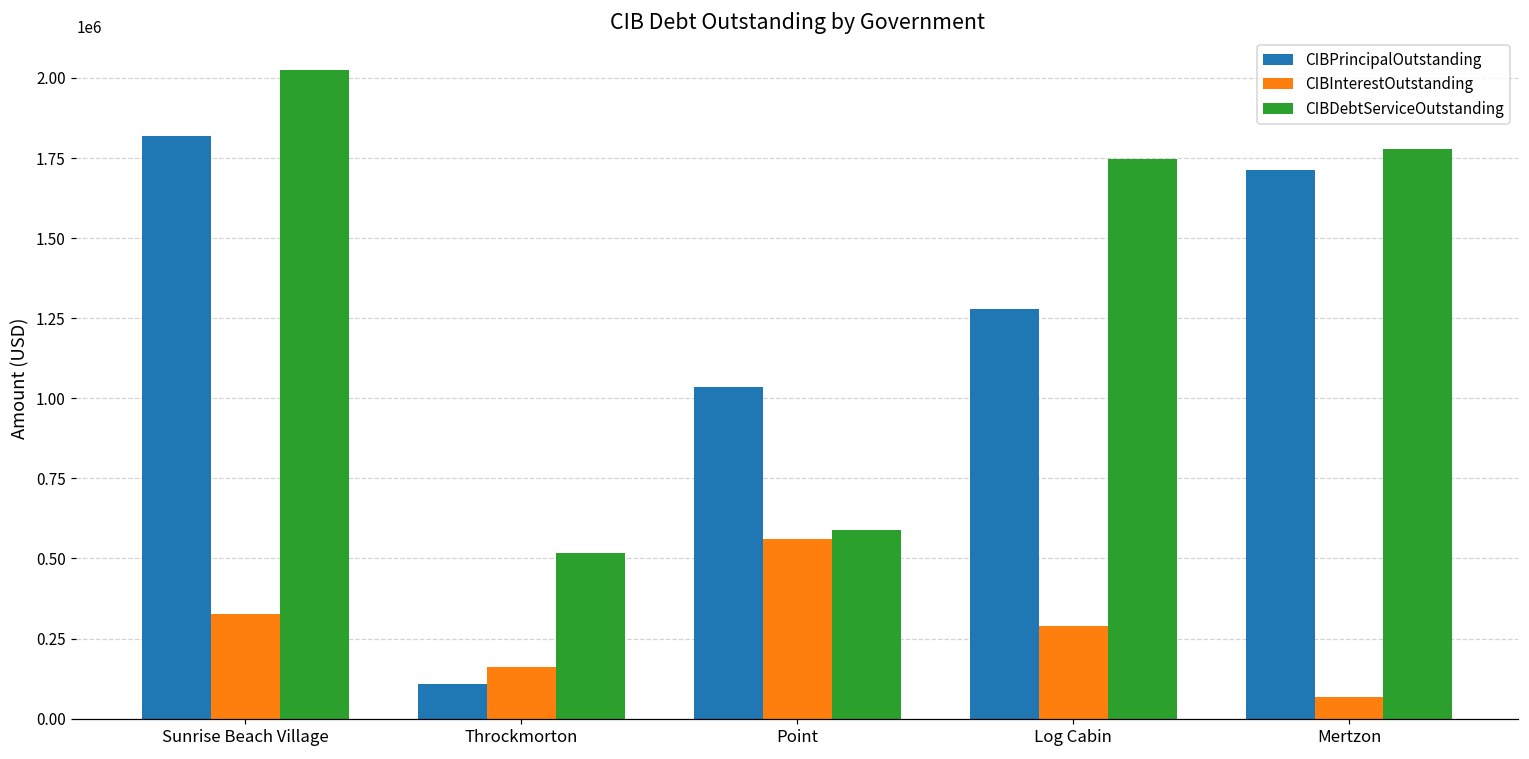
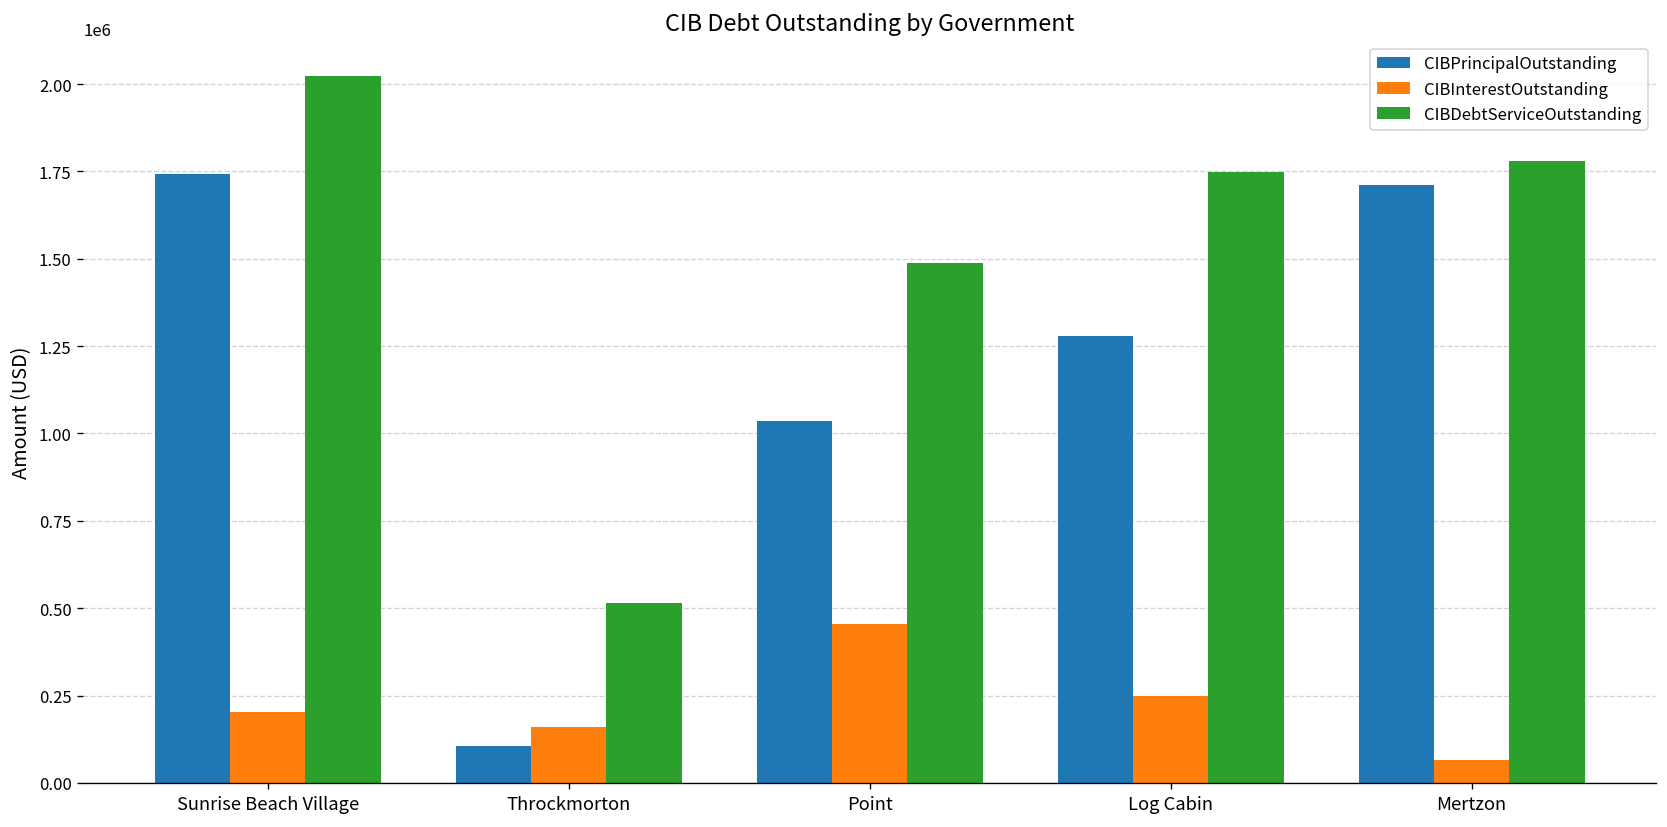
CIBPrincipalOutstanding, Sunrise Beach Village: 1820000 -> 1740000
CIBInterestOutstanding, Sunrise Beach Village: 330000 -> 200000
CIBInterestOutstanding, Point: 560000 -> 450000
CIBDebtServiceOutstanding, Point: 590000 -> 1490000
CIBInterestOutstanding, Log Cabin: 290000 -> 250000
